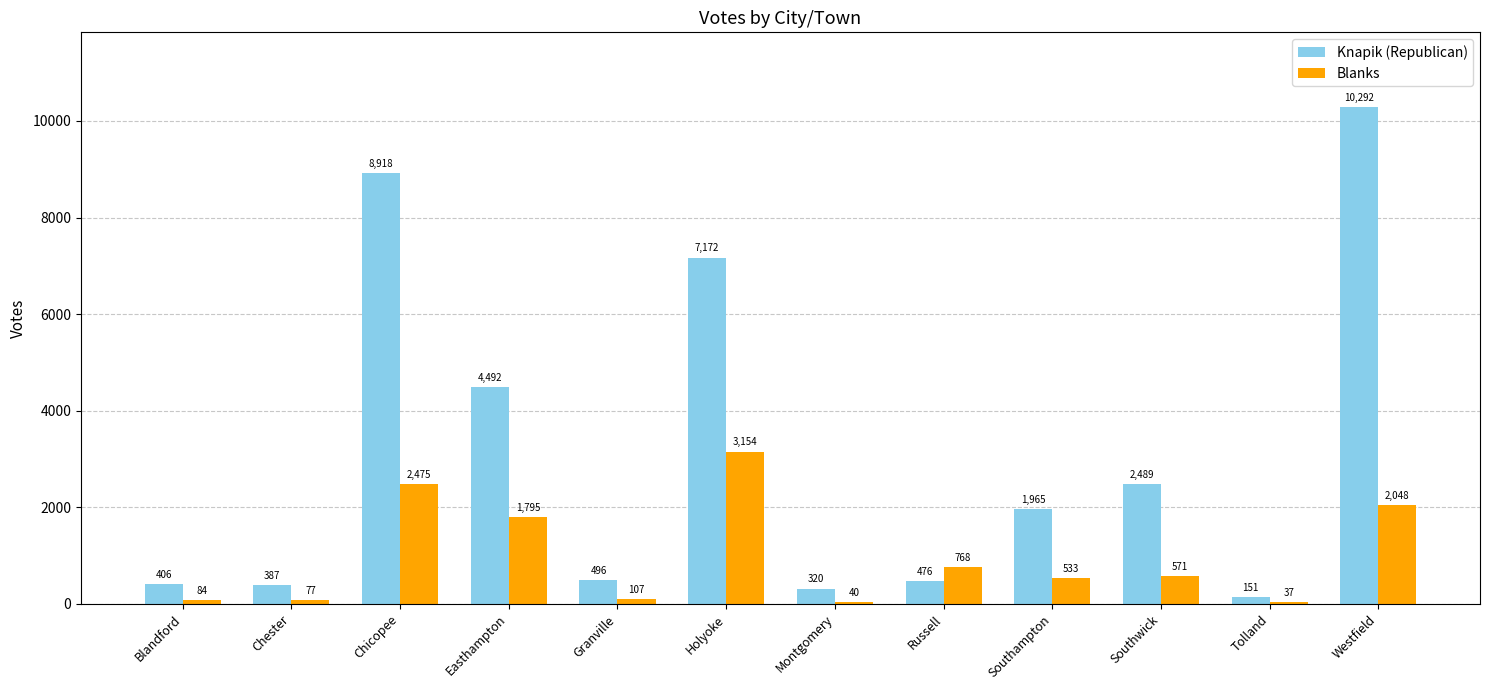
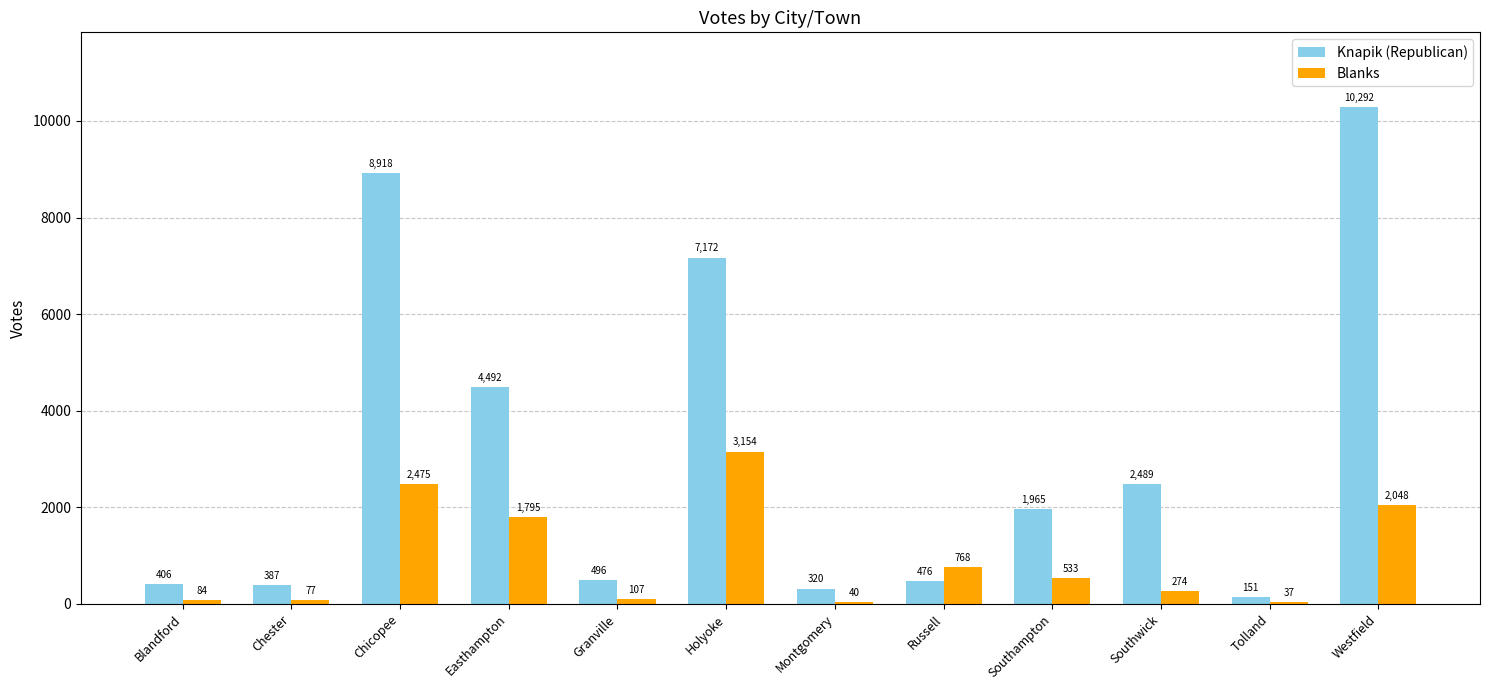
Blanks, Southwick: 571 -> 274
